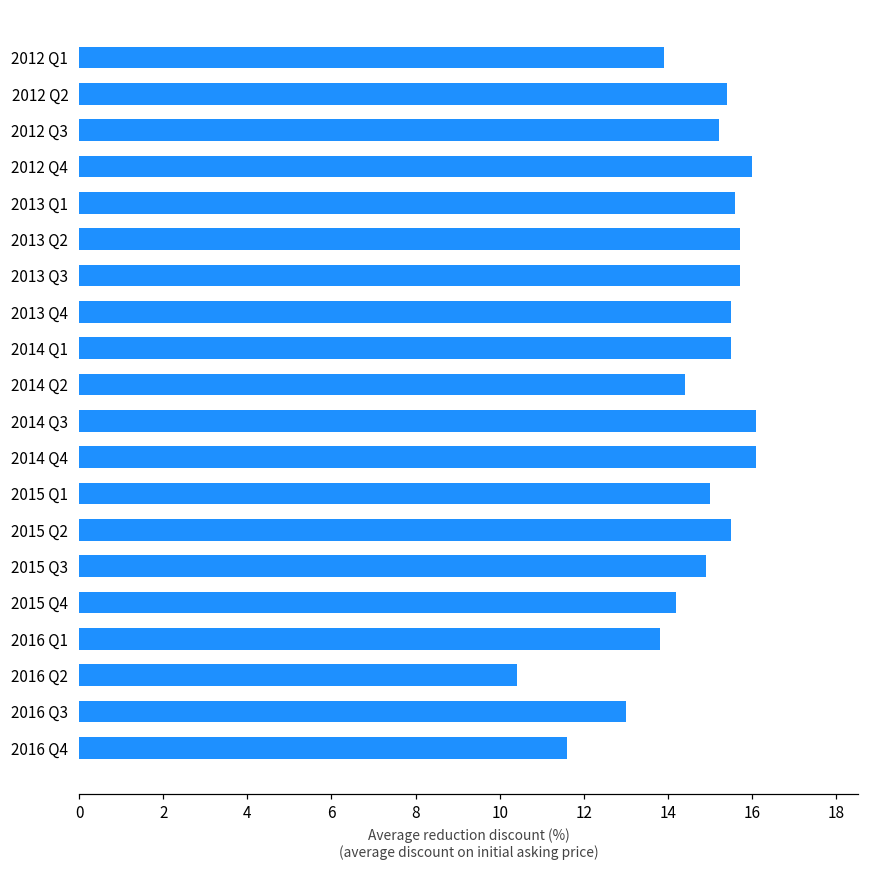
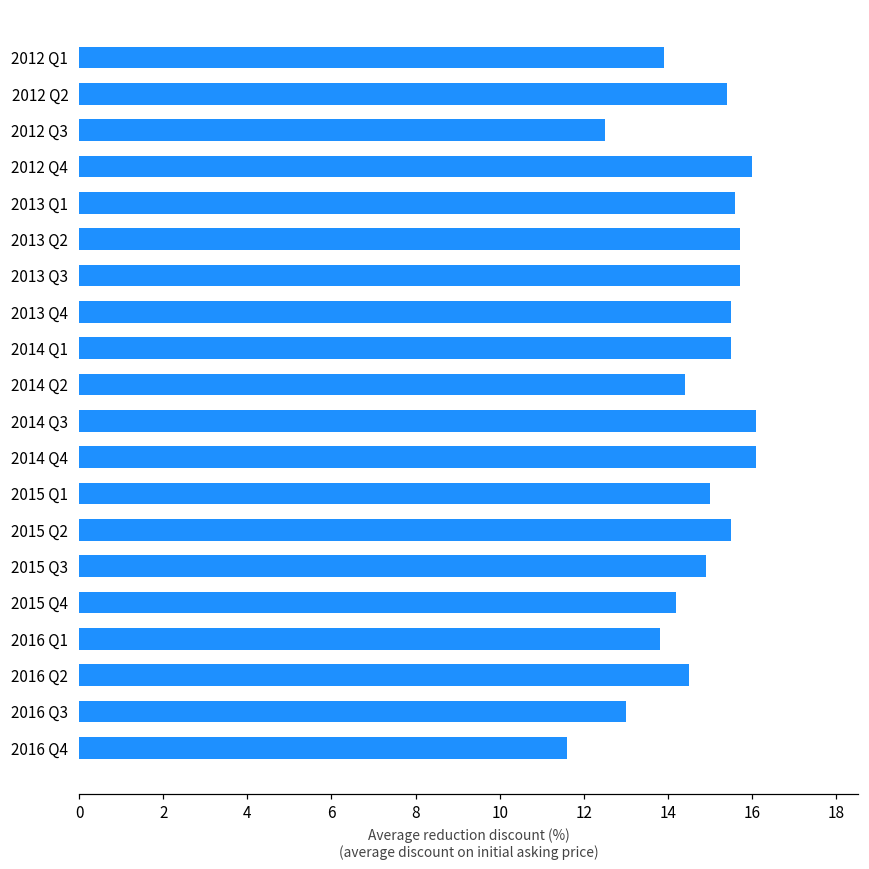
2012 Q3: 15.2 -> 12.5
2016 Q2: 10.4 -> 14.5
